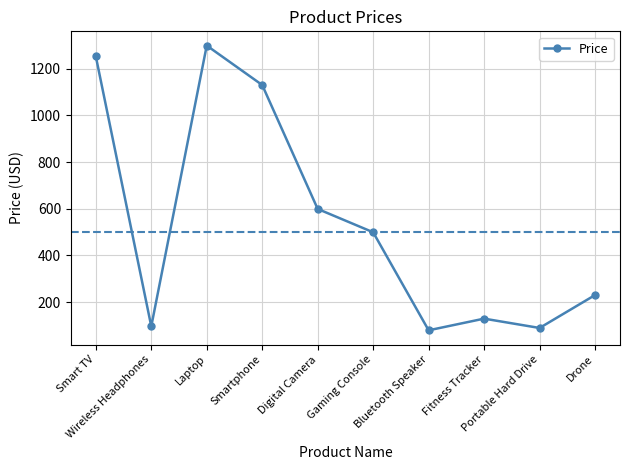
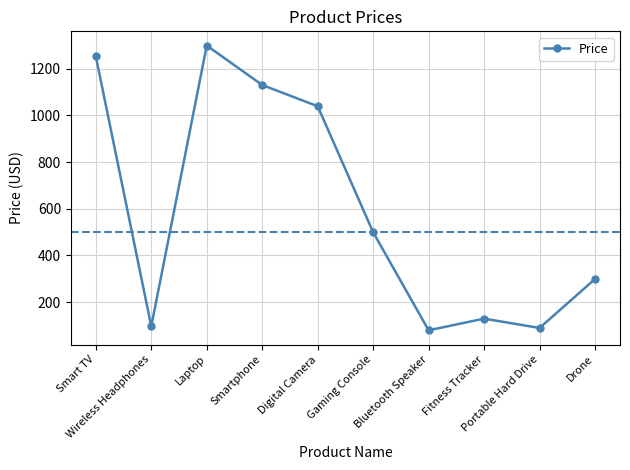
Digital Camera: 600 -> 1040
Drone: 230 -> 300
